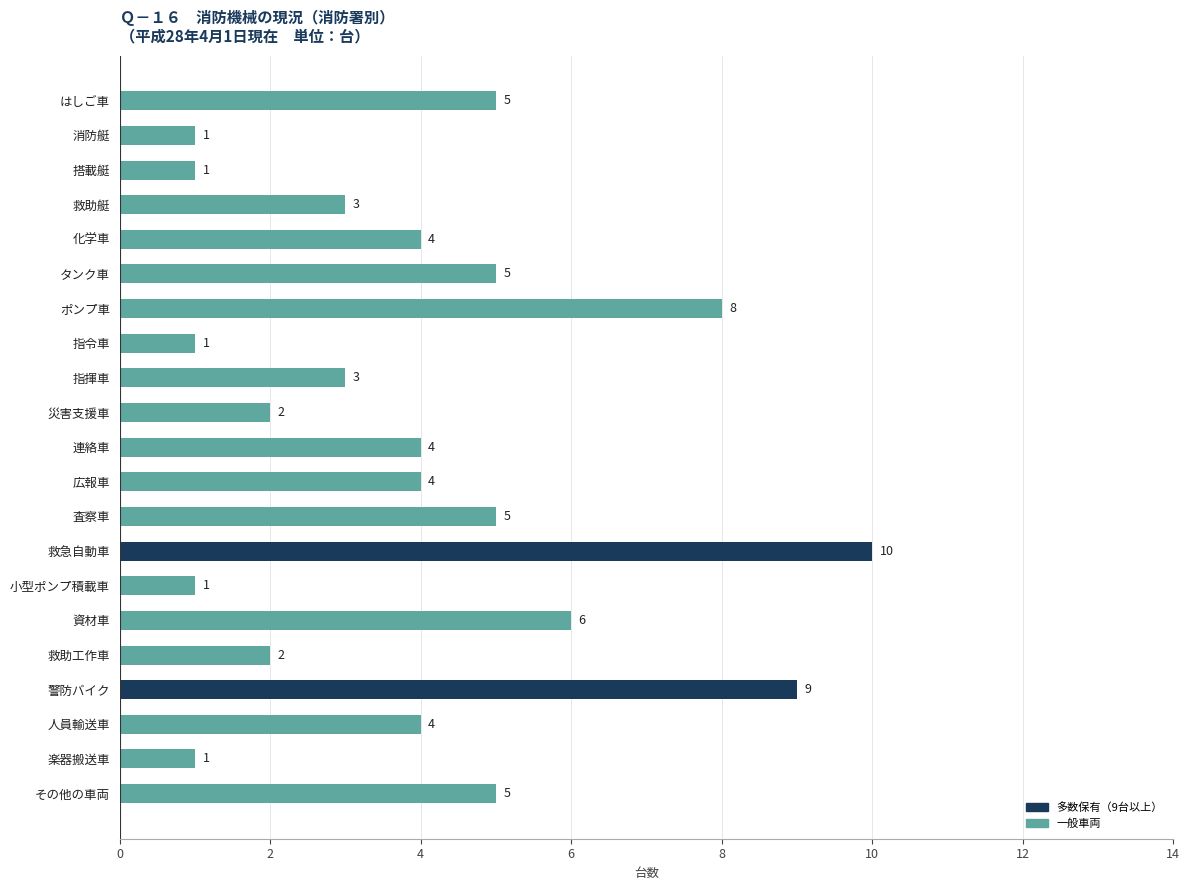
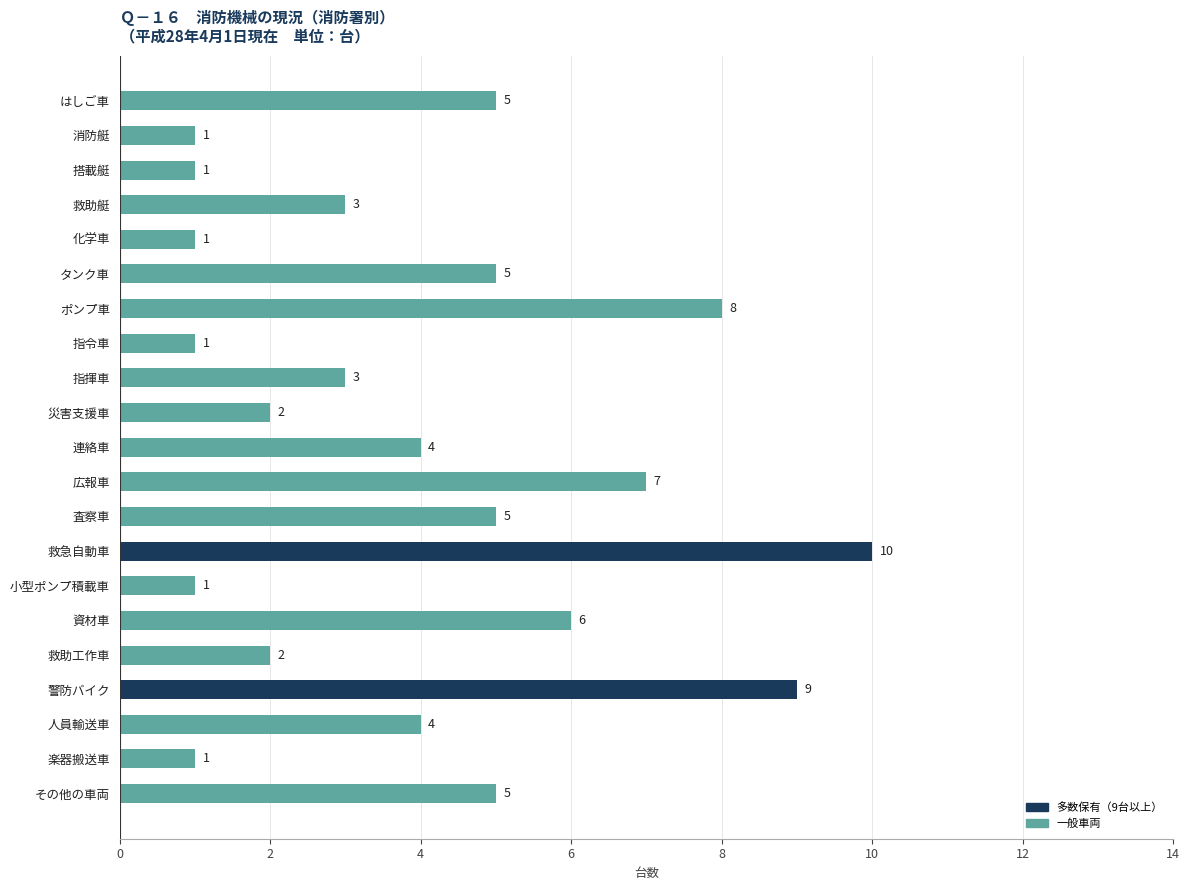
化学車: 4 -> 1
広報車: 4 -> 7
